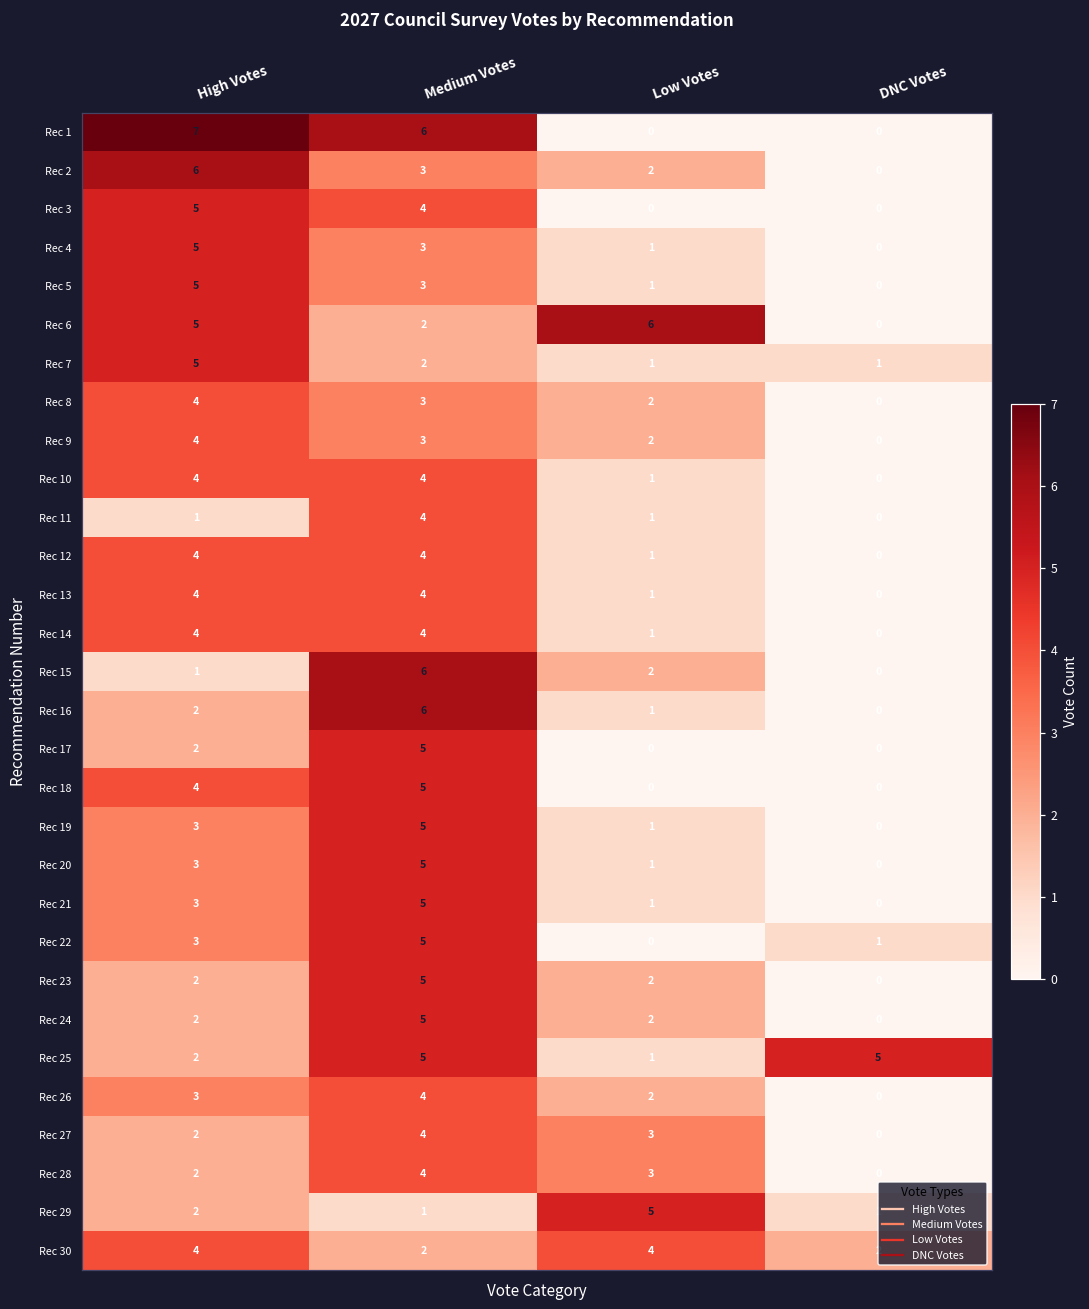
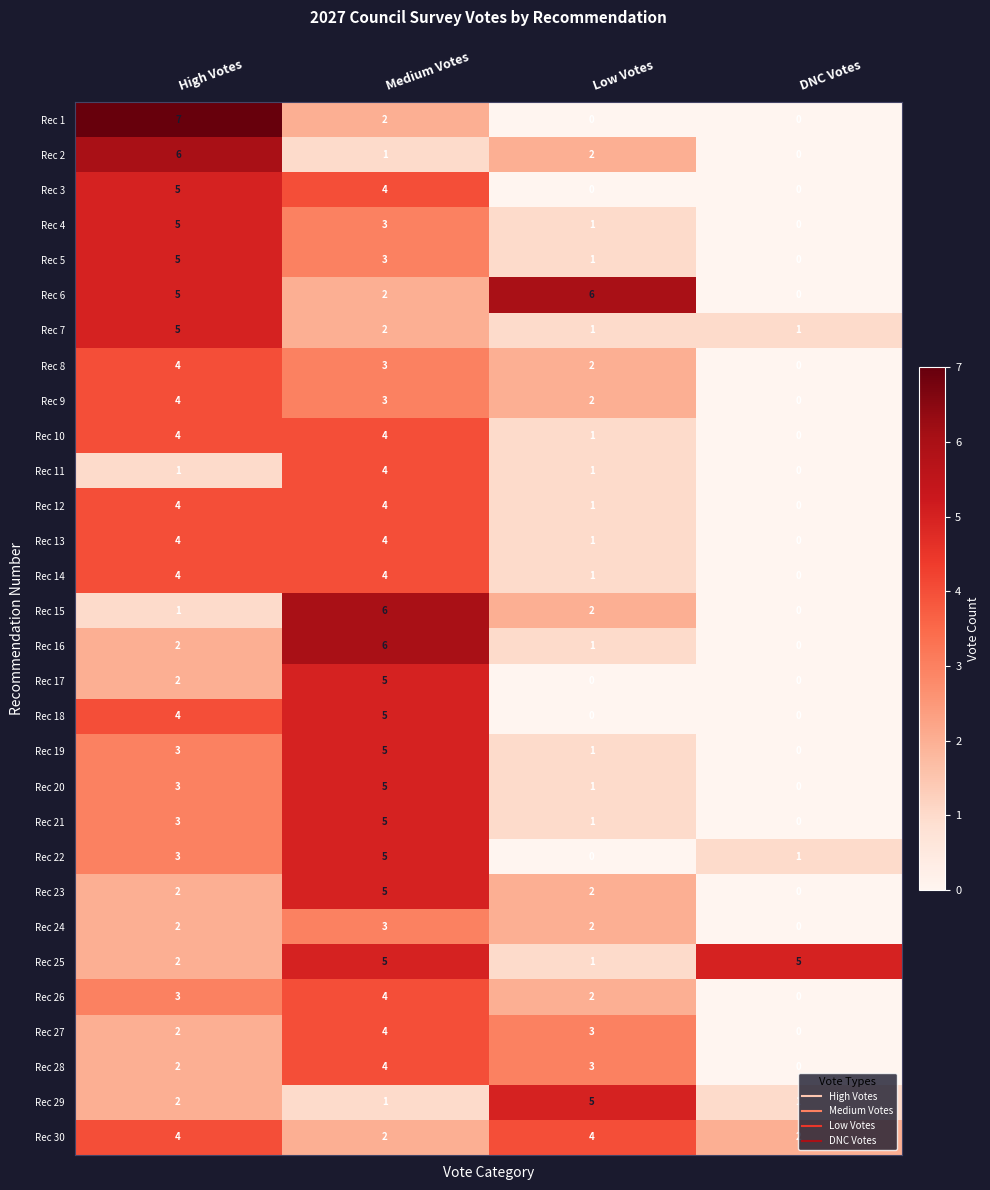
Rec 1, Medium Votes: 6 -> 2
Rec 2, Medium Votes: 3 -> 1
Rec 24, Medium Votes: 5 -> 3
